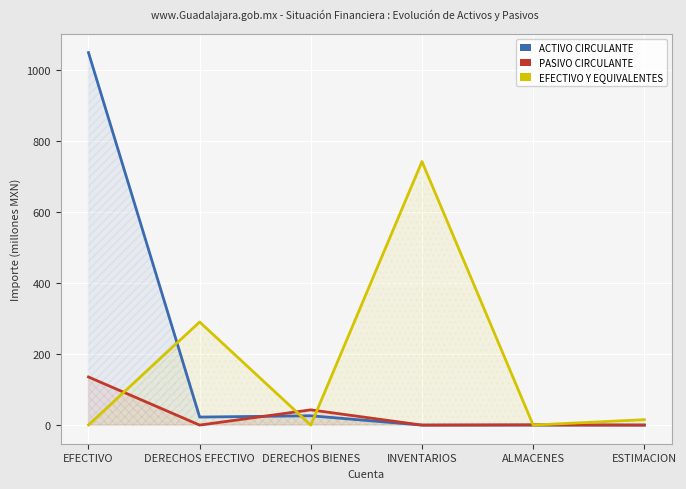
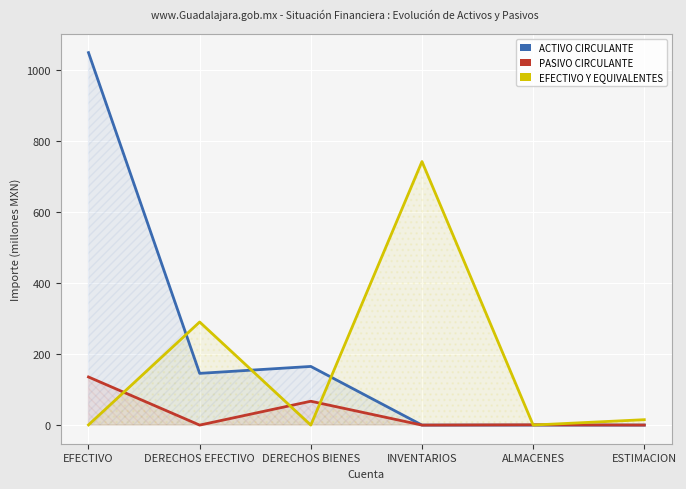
ACTIVO CIRCULANTE, DERECHOS EFECTIVO: 20 -> 150
ACTIVO CIRCULANTE, DERECHOS BIENES: 30 -> 170
PASIVO CIRCULANTE, DERECHOS BIENES: 40 -> 70
